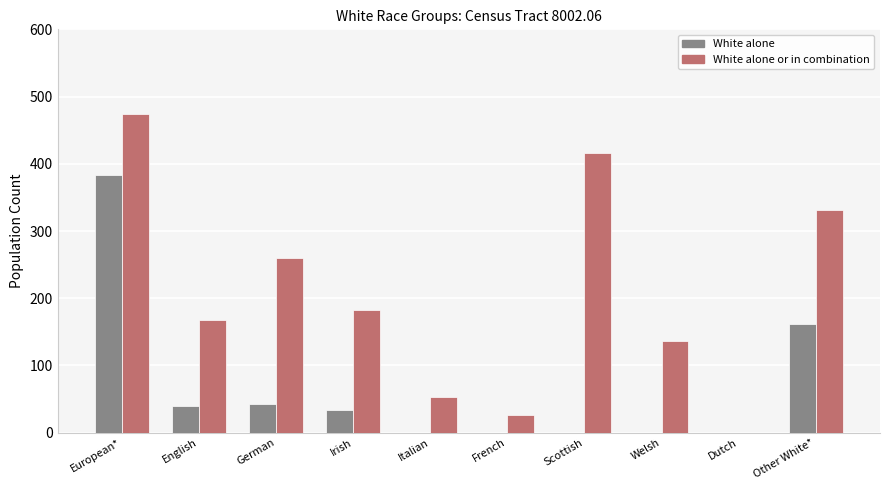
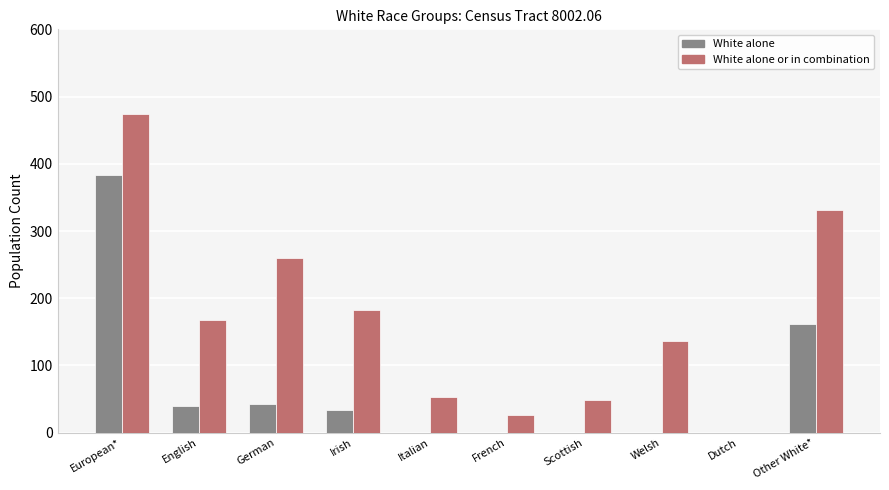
White alone or in combination, Scottish: 420 -> 50
